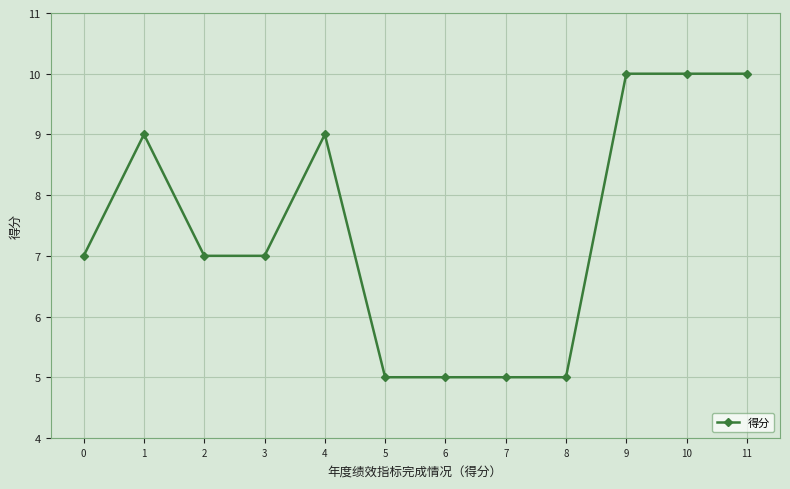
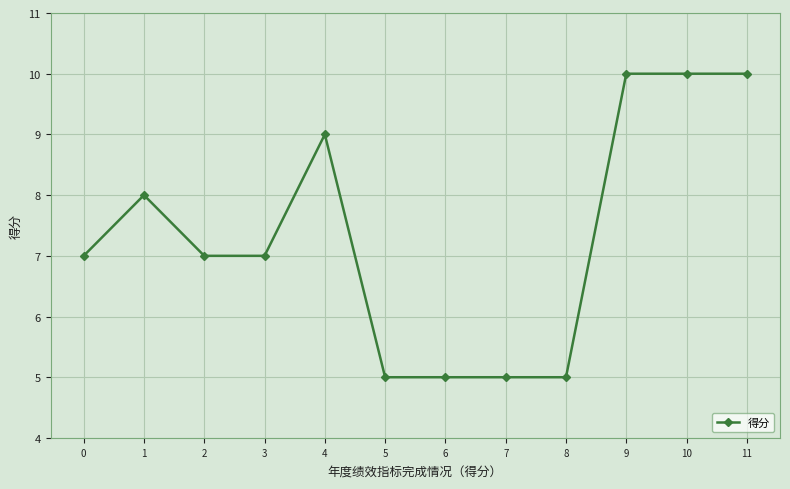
1: 9 -> 8
